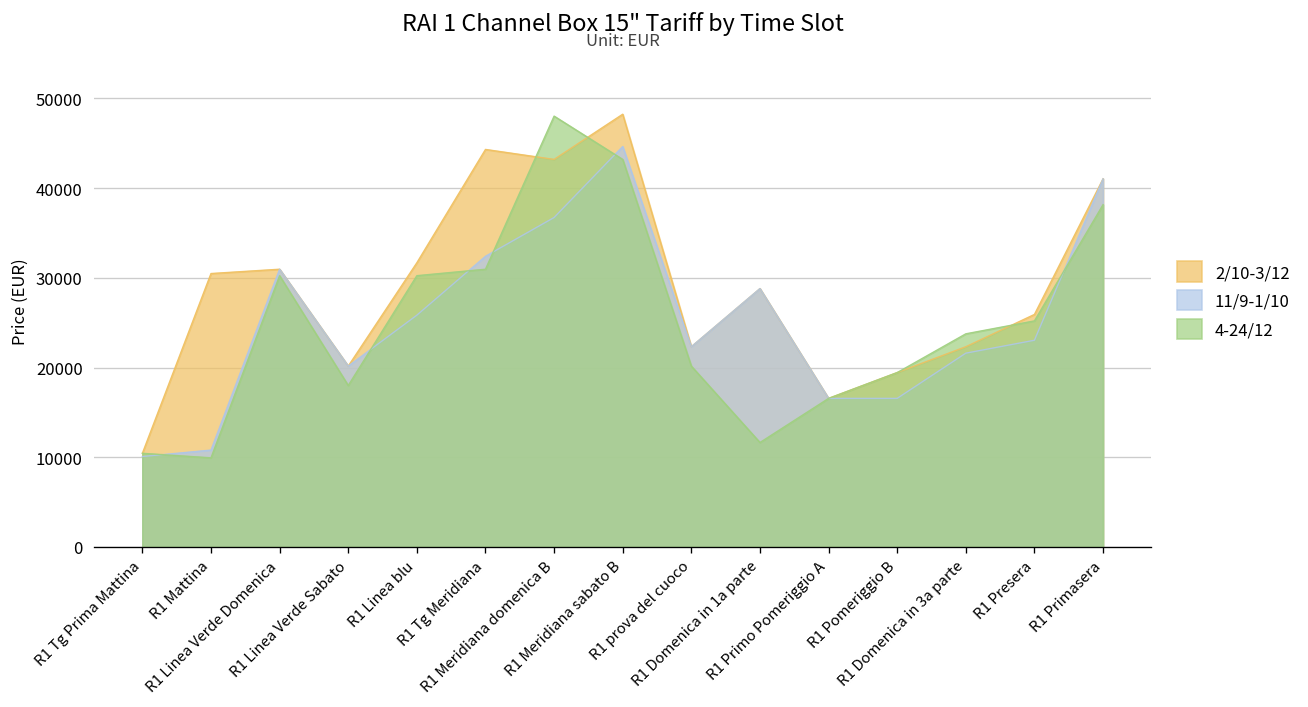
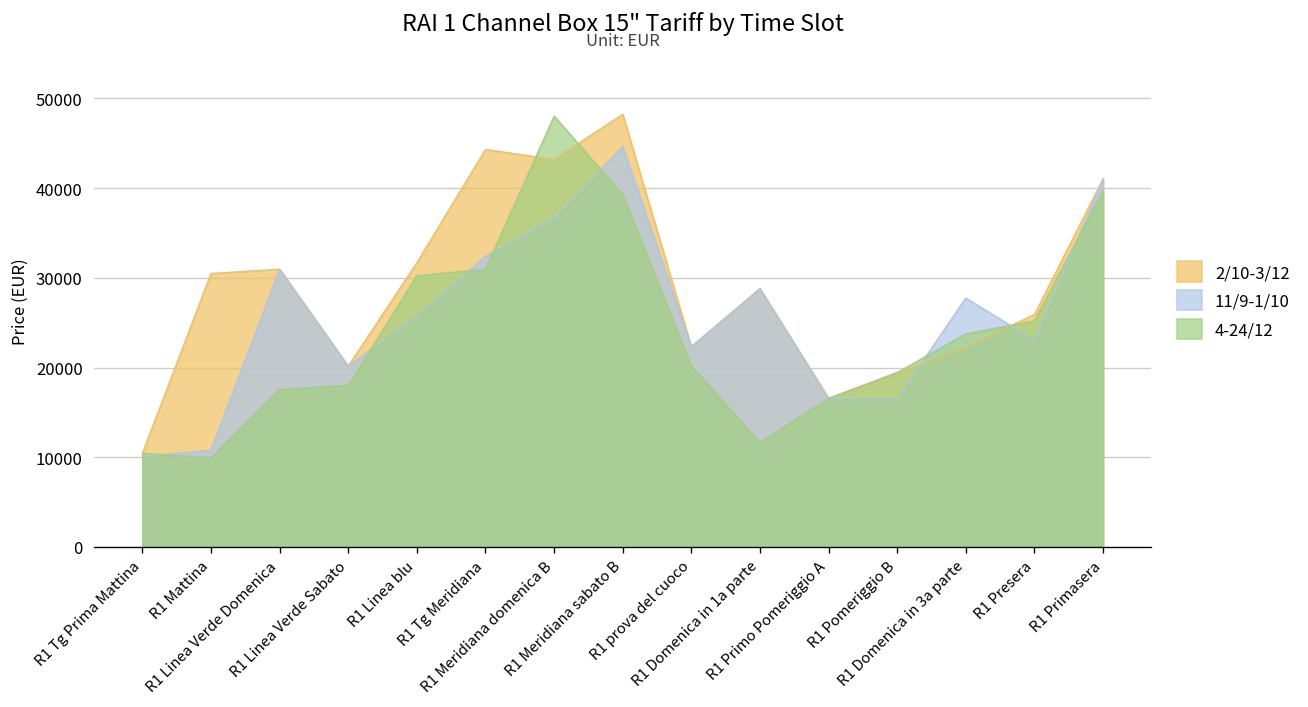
4-24/12, R1 Linea Verde Domenica: 30000 -> 18000
4-24/12, R1 Meridiana sabato B: 43000 -> 39000
11/9-1/10, R1 Domenica in 3a parte: 22000 -> 28000
4-24/12, R1 Primasera: 38000 -> 40000
